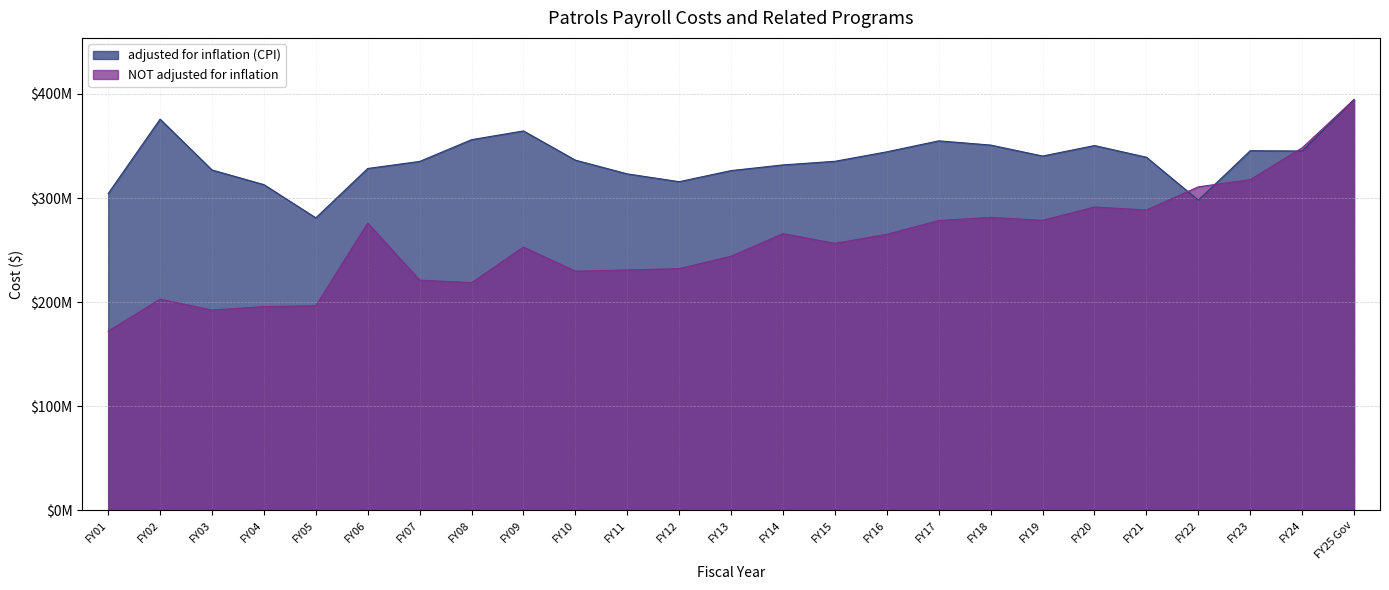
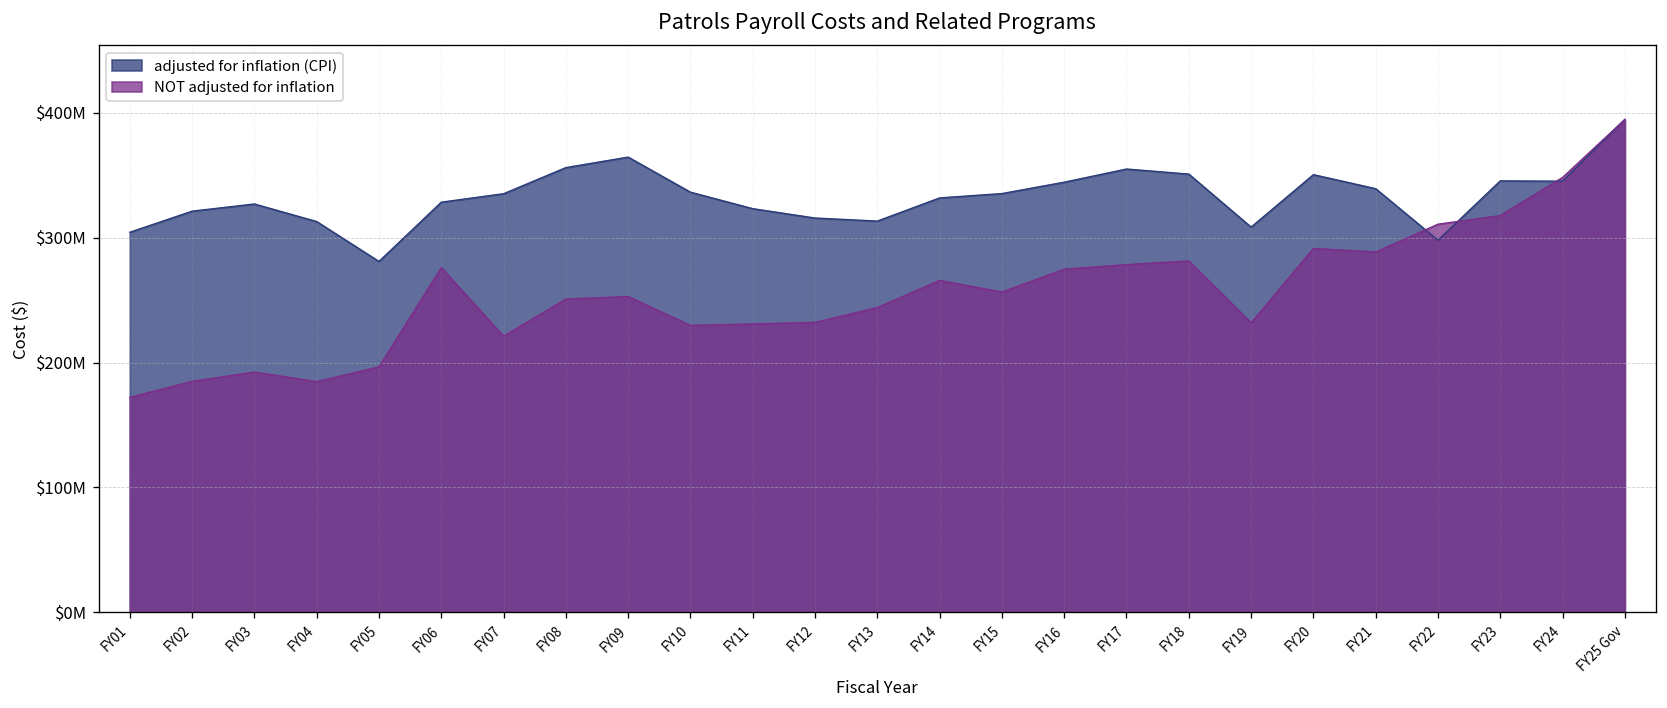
adjusted for inflation (CPI), FY02: $376000000 -> $321000000
NOT adjusted for inflation, FY02: $203000000 -> $185000000
NOT adjusted for inflation, FY04: $196000000 -> $185000000
NOT adjusted for inflation, FY08: $219000000 -> $251000000
adjusted for inflation (CPI), FY13: $326000000 -> $313000000
NOT adjusted for inflation, FY16: $265000000 -> $275000000
adjusted for inflation (CPI), FY19: $340000000 -> $308000000
NOT adjusted for inflation, FY19: $279000000 -> $232000000
